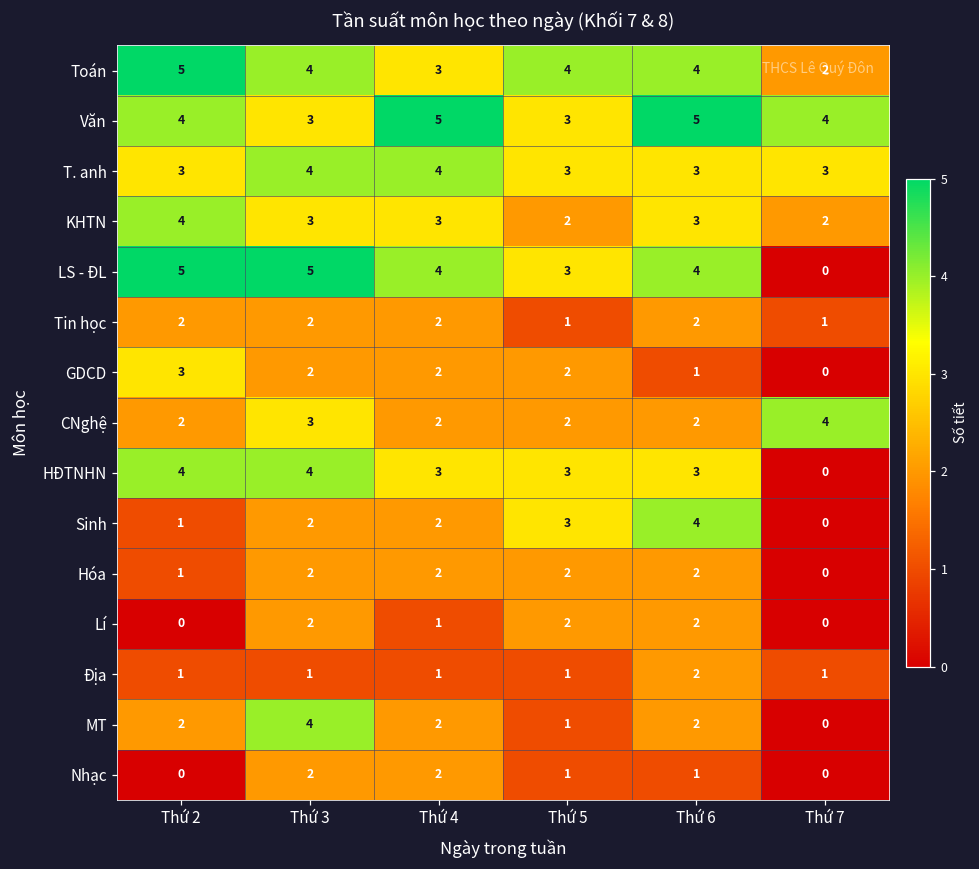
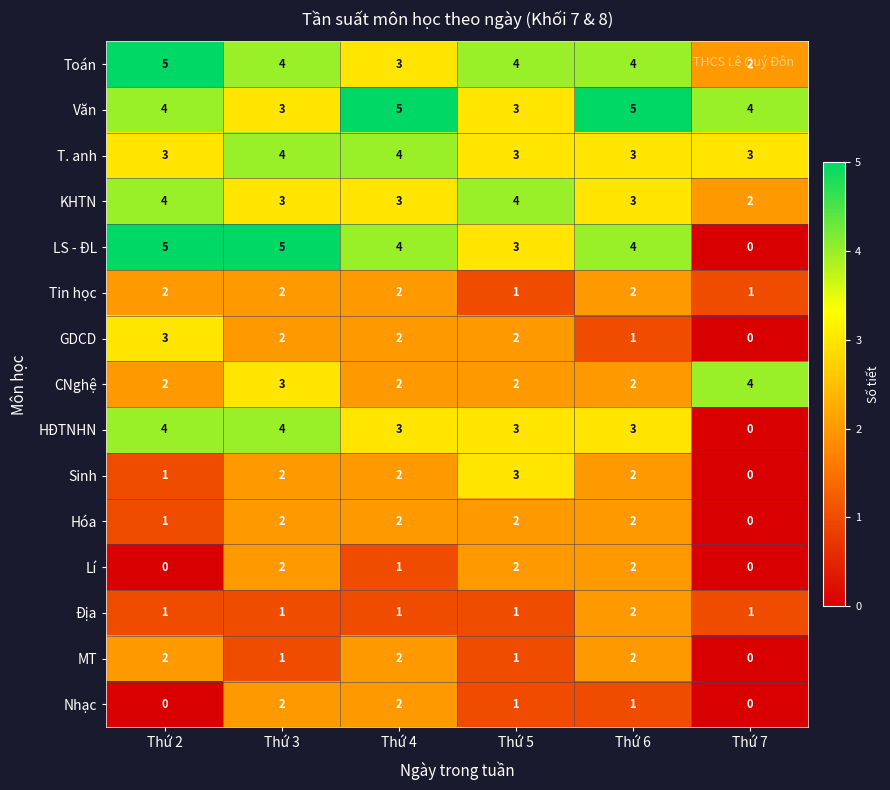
KHTN, Thứ 5: 2 -> 4
Sinh, Thứ 6: 4 -> 2
MT, Thứ 3: 4 -> 1
